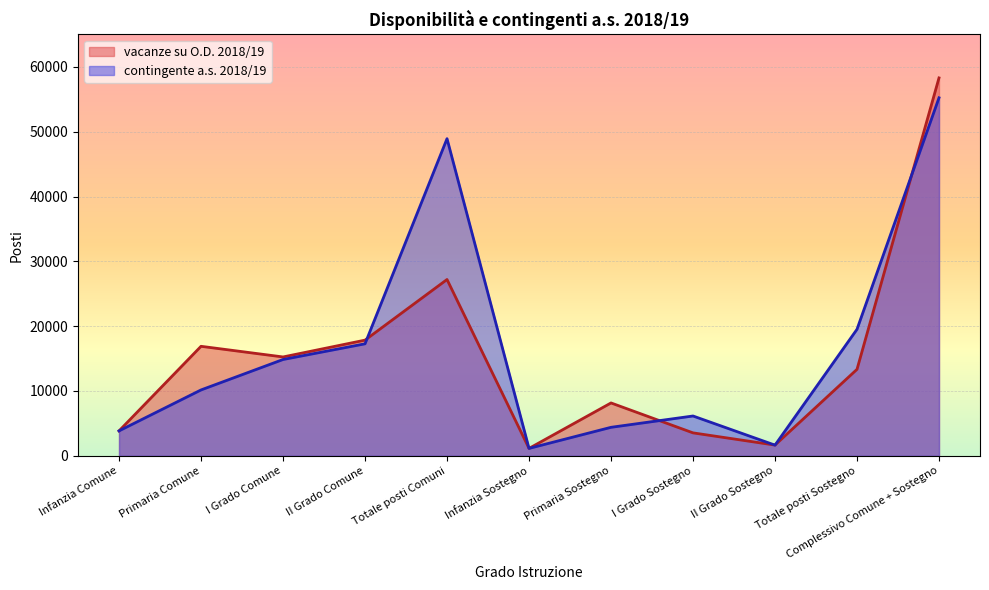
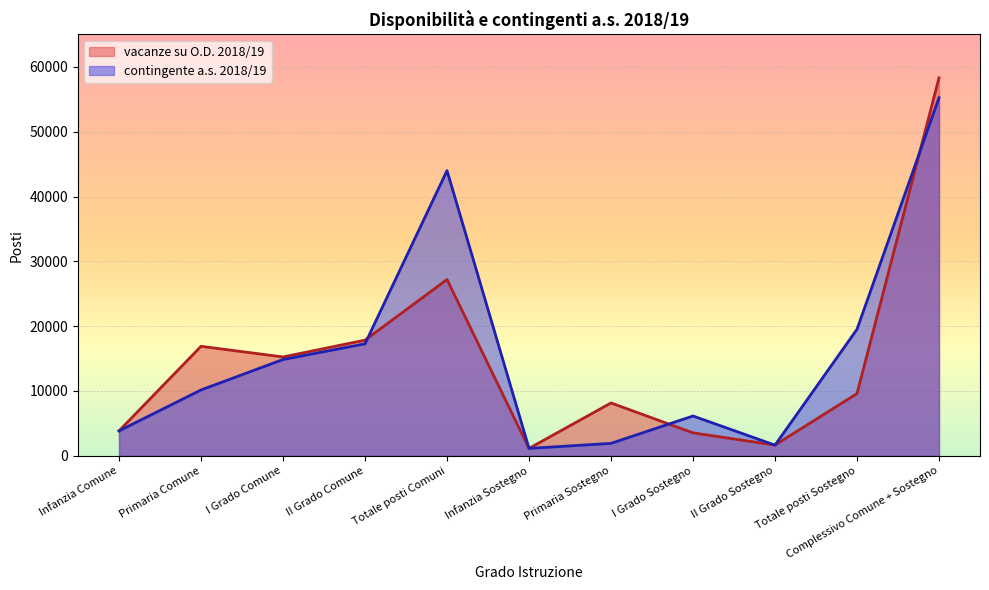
contingente a.s. 2018/19, Totale posti Comuni: 49000 -> 44000
contingente a.s. 2018/19, Primaria Sostegno: 4000 -> 2000
vacanze su O.D. 2018/19, Totale posti Sostegno: 13000 -> 10000
